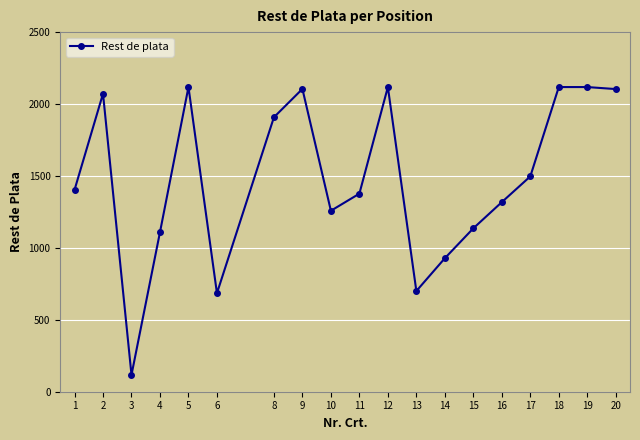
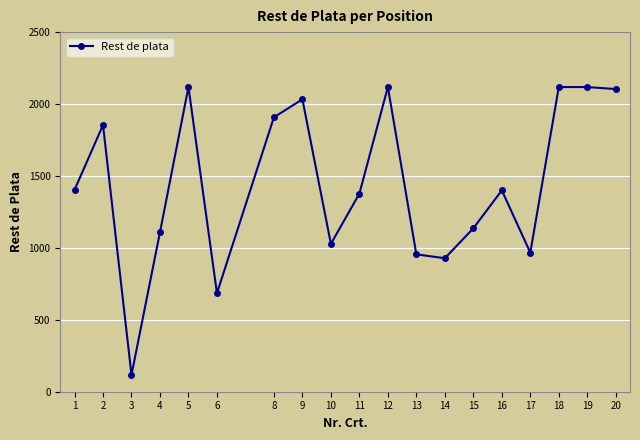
2: 2070 -> 1850
9: 2110 -> 2030
10: 1260 -> 1030
13: 700 -> 960
16: 1320 -> 1400
17: 1500 -> 970
